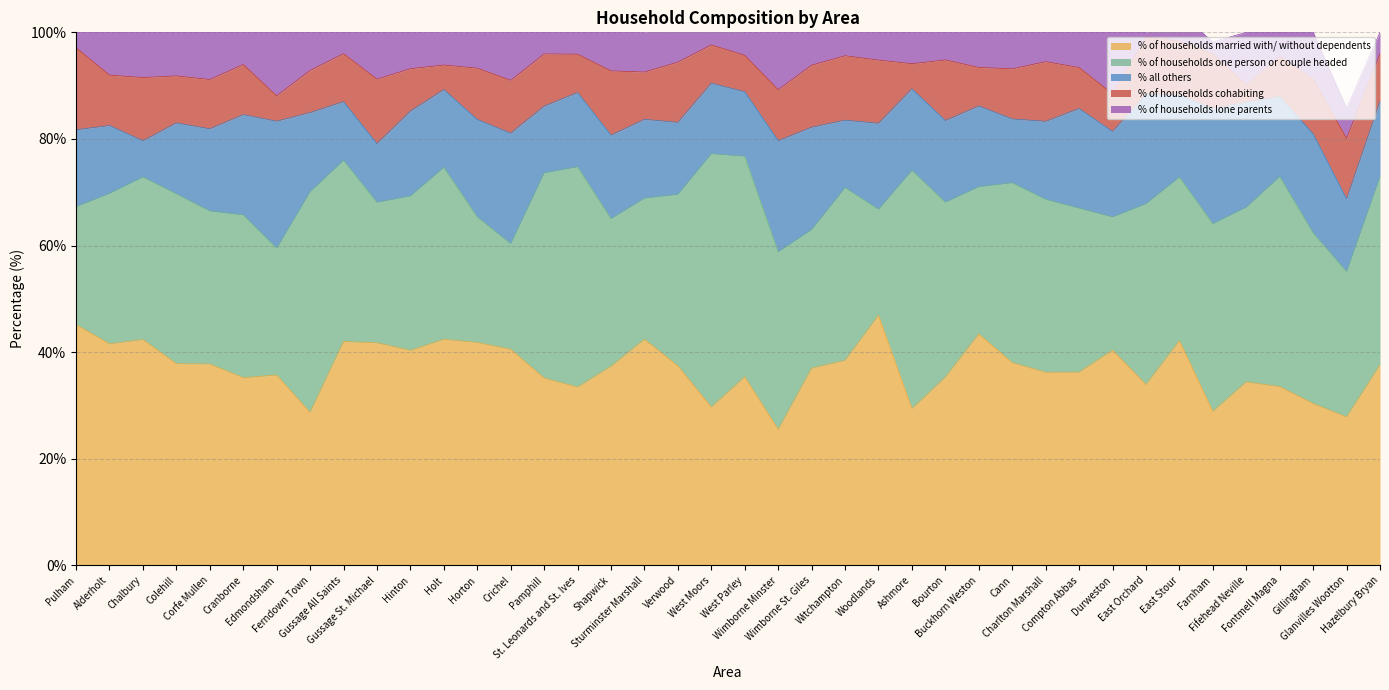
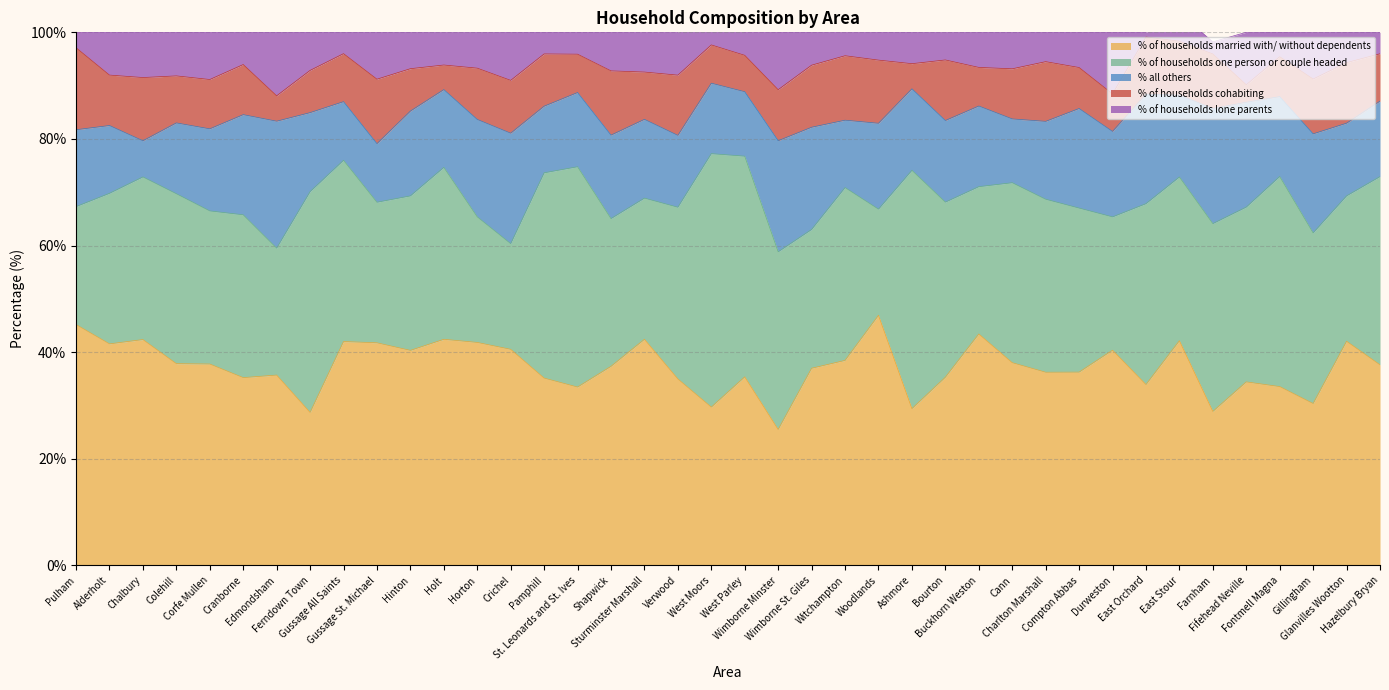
% of households married with/ without dependents, Verwood: 37% -> 35%
% of households married with/ without dependents, Glanvilles Wootton: 28% -> 42%
